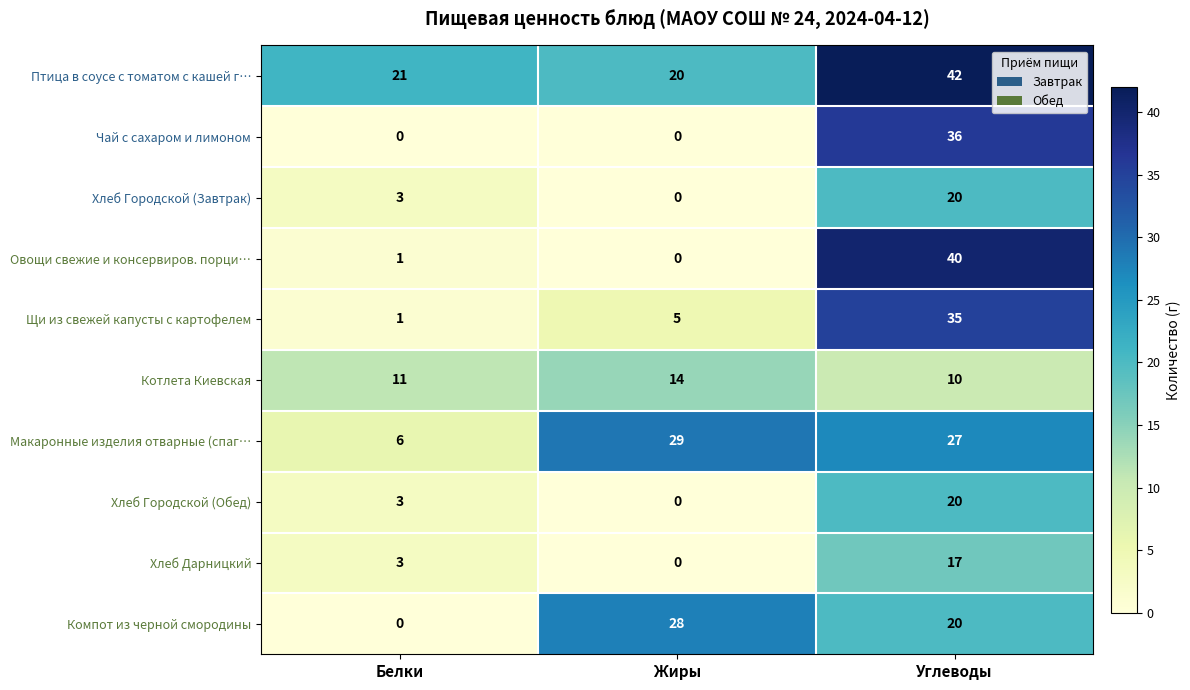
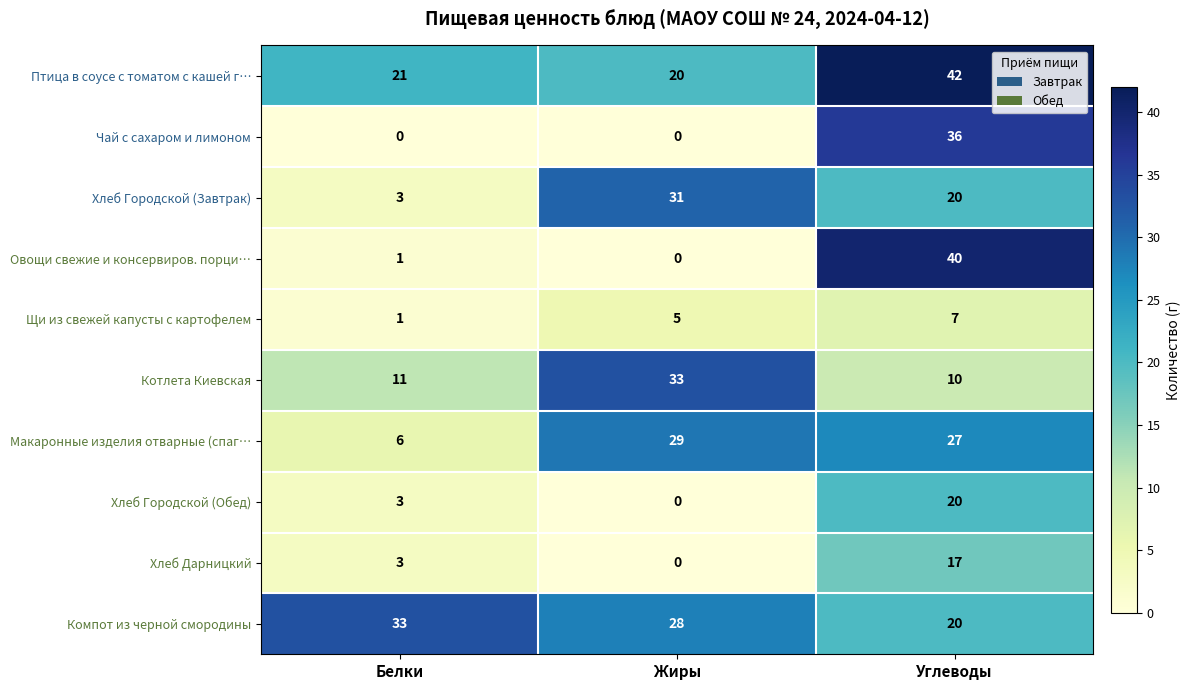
Хлеб Городской (Завтрак), Жиры: 0 -> 31
Щи из свежей капусты с картофелем, Углеводы: 35 -> 7
Котлета Киевская, Жиры: 14 -> 33
Компот из черной смородины, Белки: 0 -> 33
